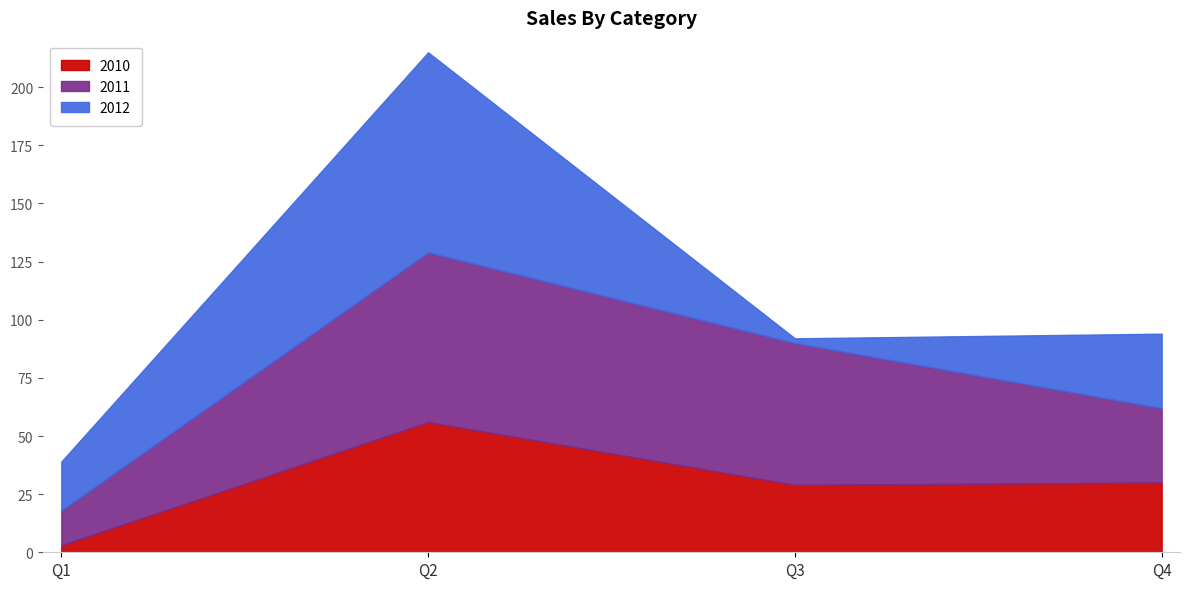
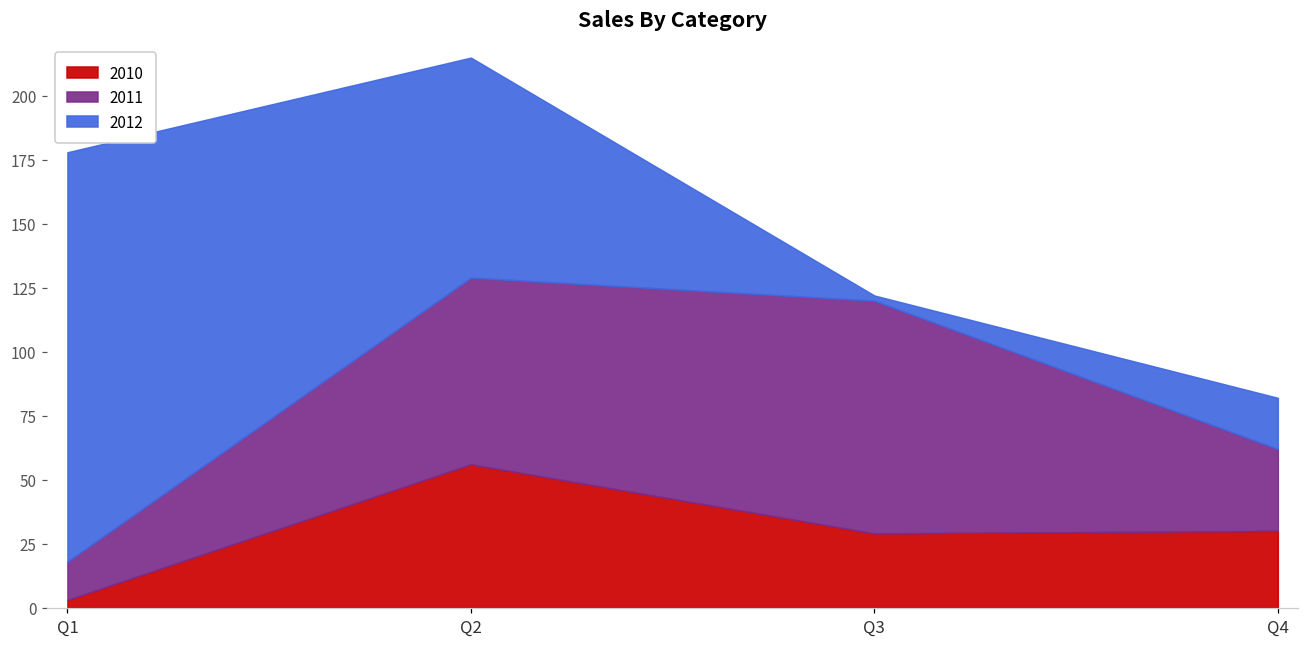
2012, Q1: 21 -> 160
2011, Q3: 61 -> 91
2012, Q4: 32 -> 20
